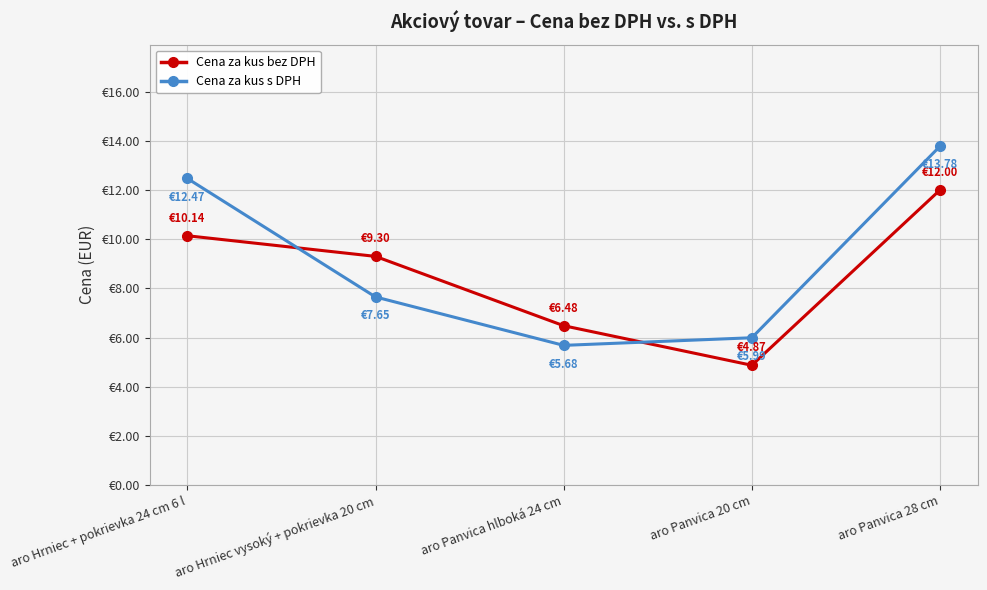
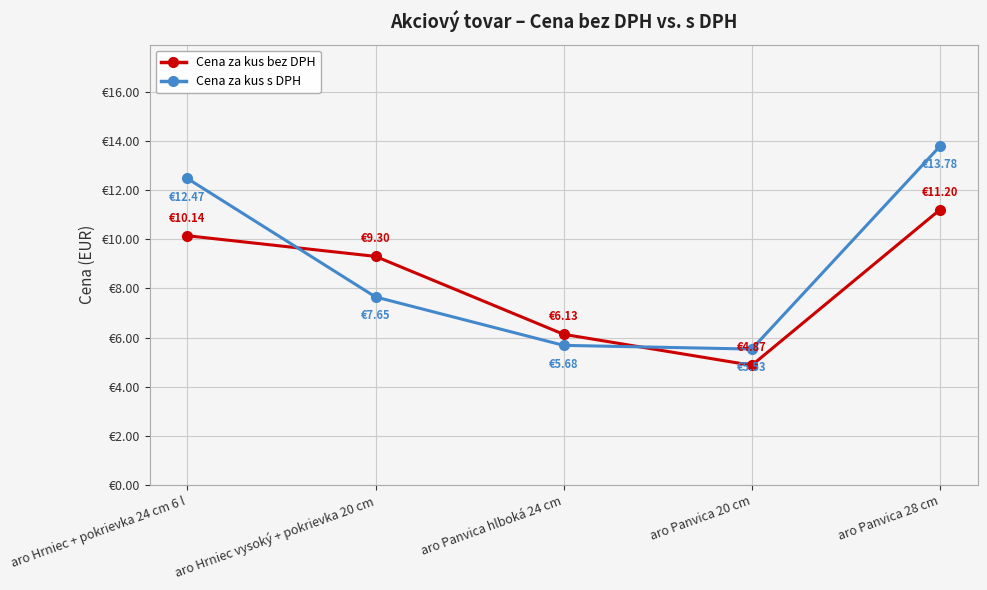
Cena za kus bez DPH, aro Panvica hlboká 24 cm: €6.48 -> €6.13
Cena za kus s DPH, aro Panvica 20 cm: €5.99 -> €5.53
Cena za kus bez DPH, aro Panvica 28 cm: €12.00 -> €11.20
